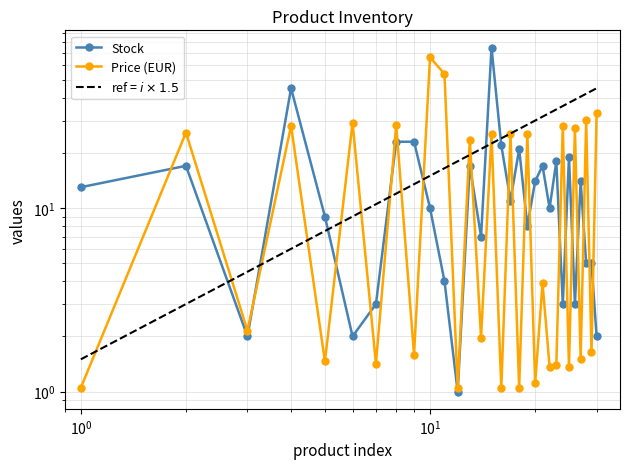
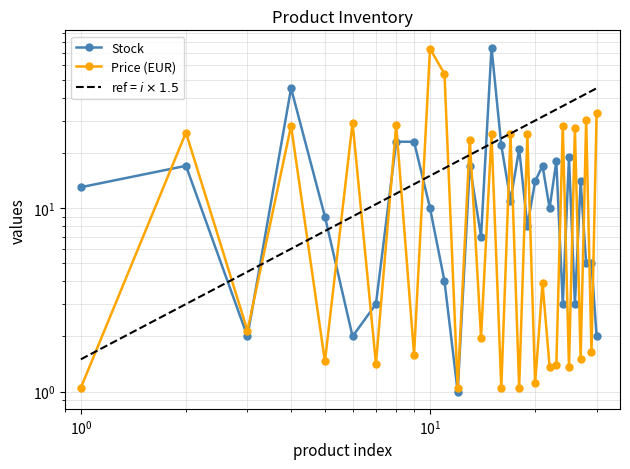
Price (EUR), 10^1: 66 -> 74
